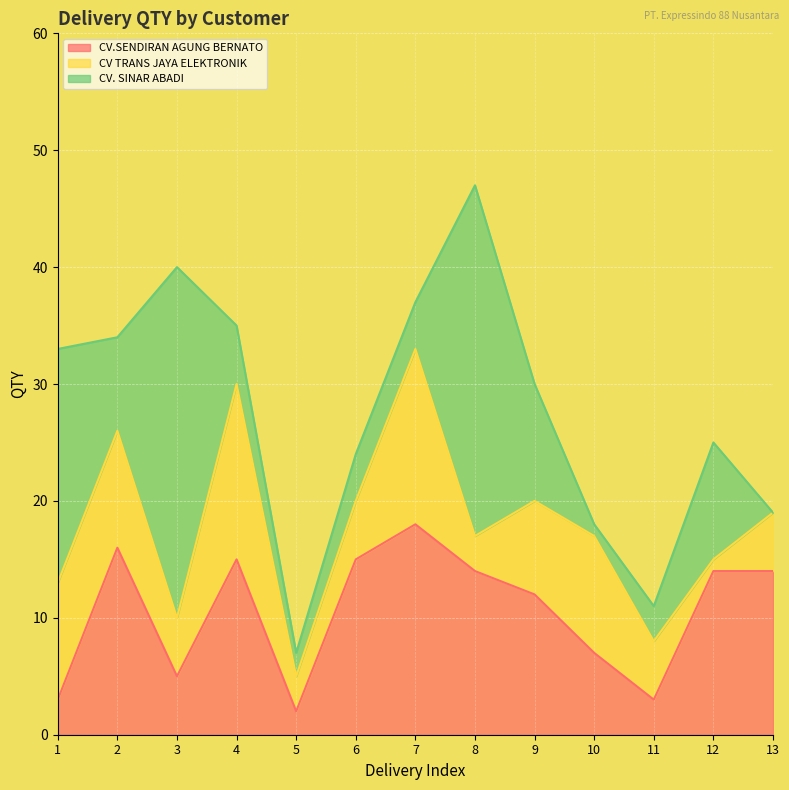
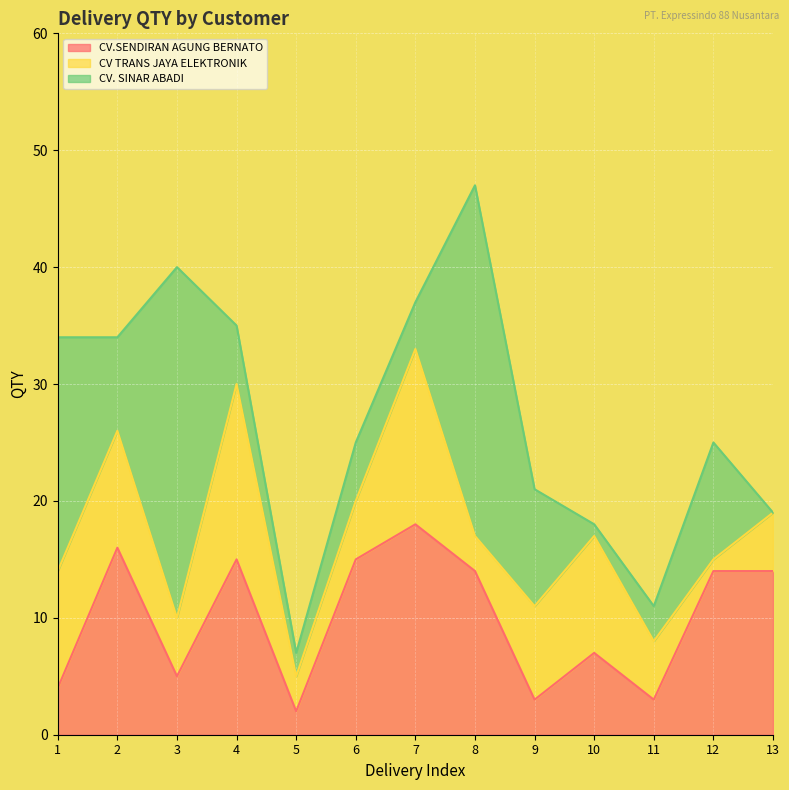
CV.SENDIRAN AGUNG BERNATO, 1: 3 -> 4
CV. SINAR ABADI, 6: 4 -> 5
CV.SENDIRAN AGUNG BERNATO, 9: 12 -> 3
